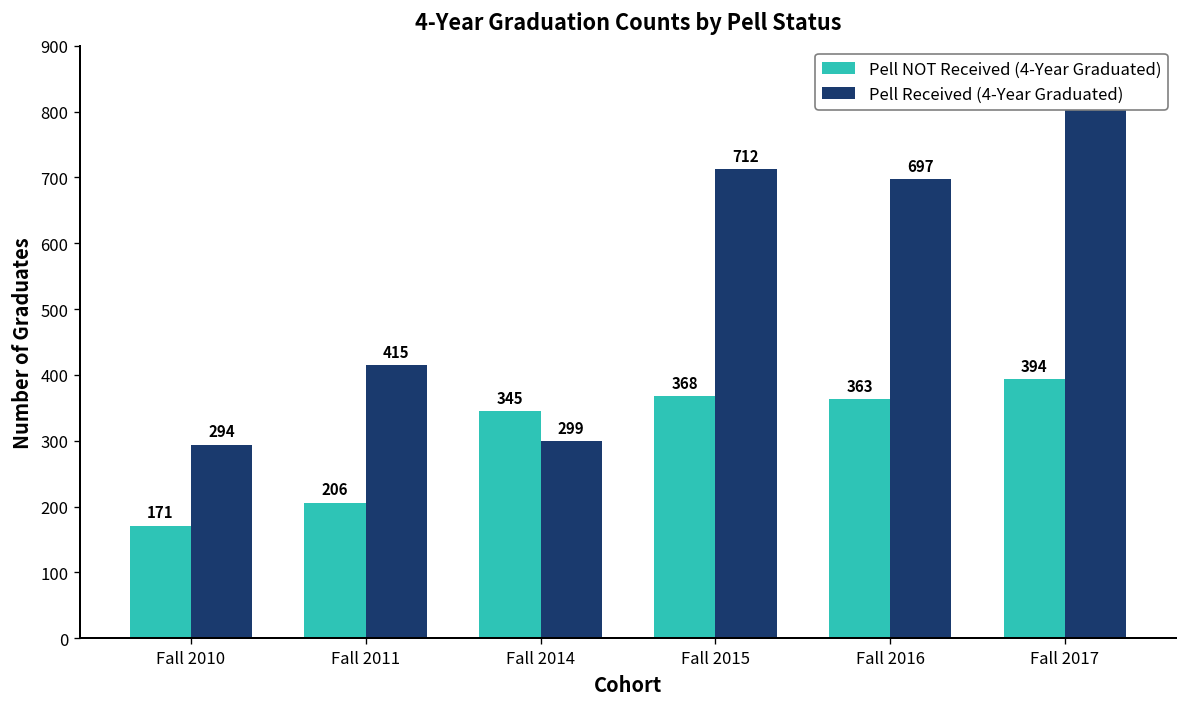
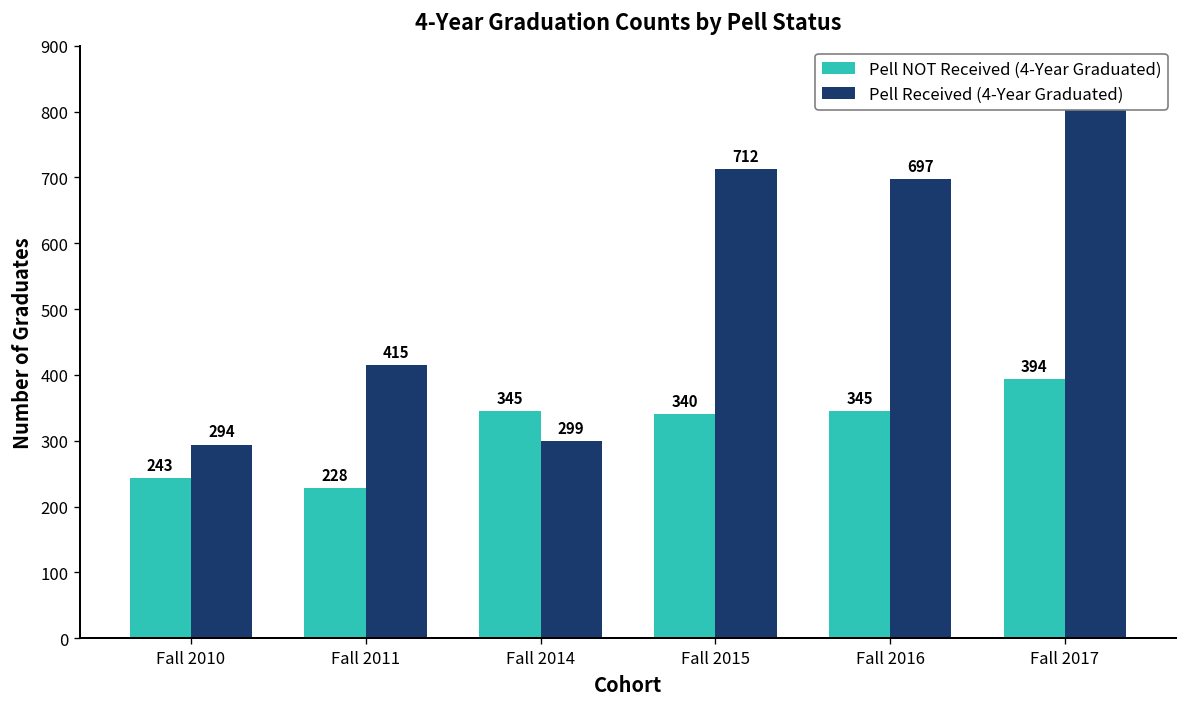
Pell NOT Received (4-Year Graduated), Fall 2010: 171 -> 243
Pell NOT Received (4-Year Graduated), Fall 2011: 206 -> 228
Pell NOT Received (4-Year Graduated), Fall 2015: 368 -> 340
Pell NOT Received (4-Year Graduated), Fall 2016: 363 -> 345
